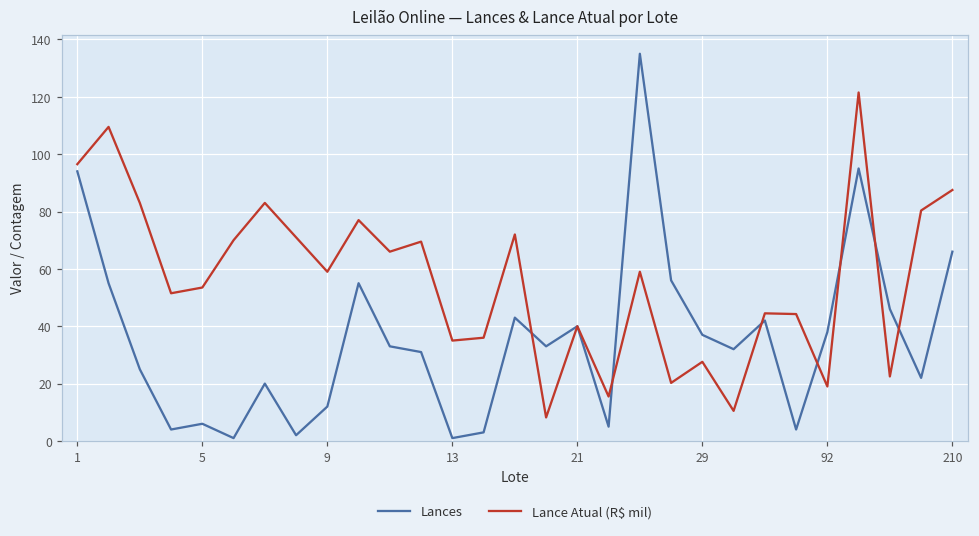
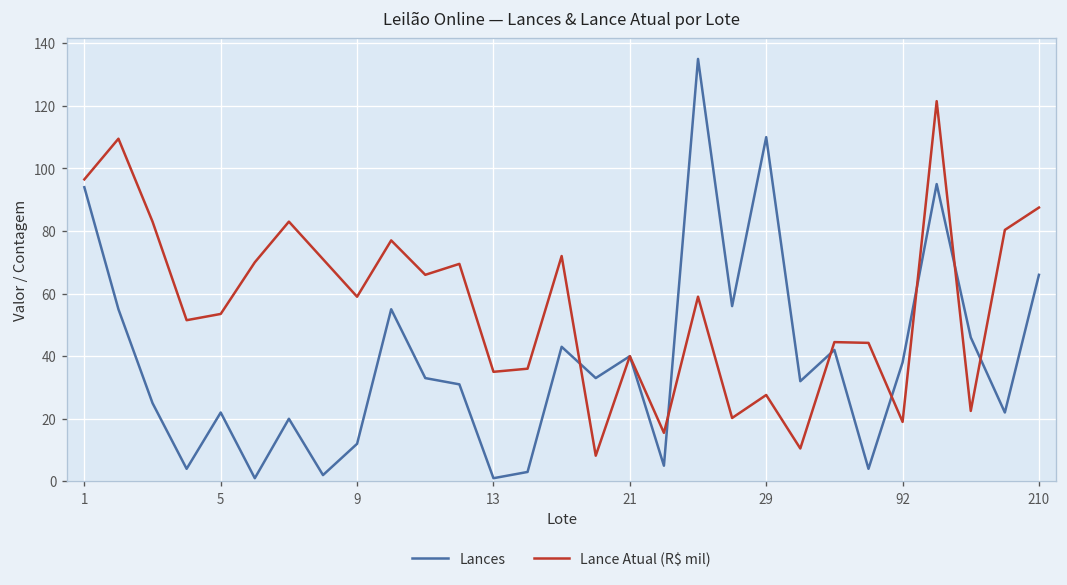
Lances, 5: 6 -> 22
Lances, 29: 37 -> 110
